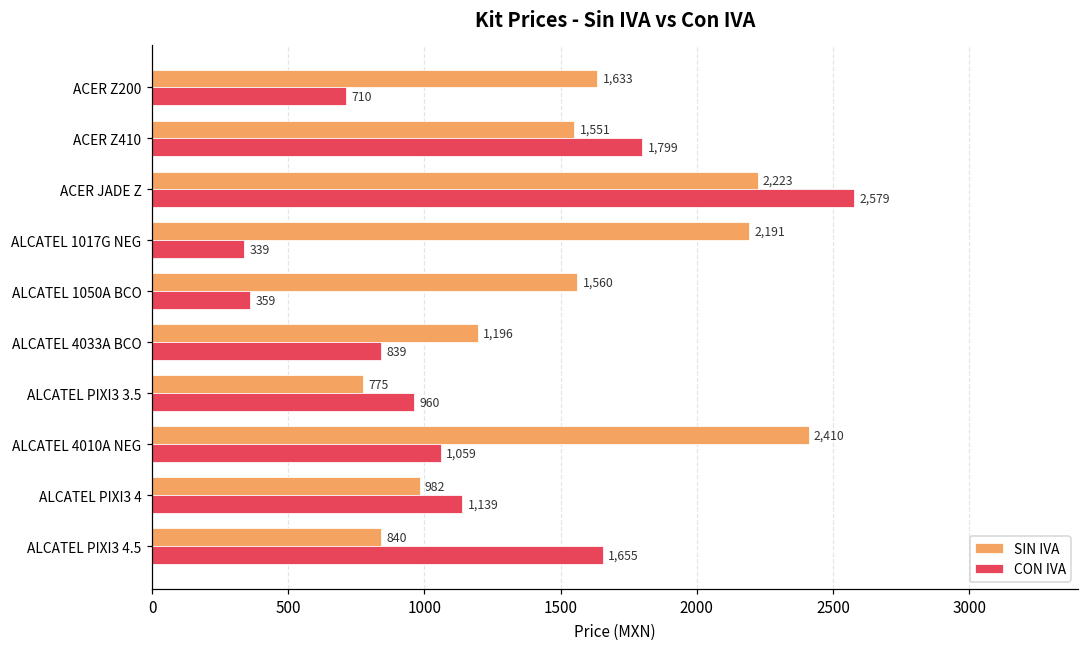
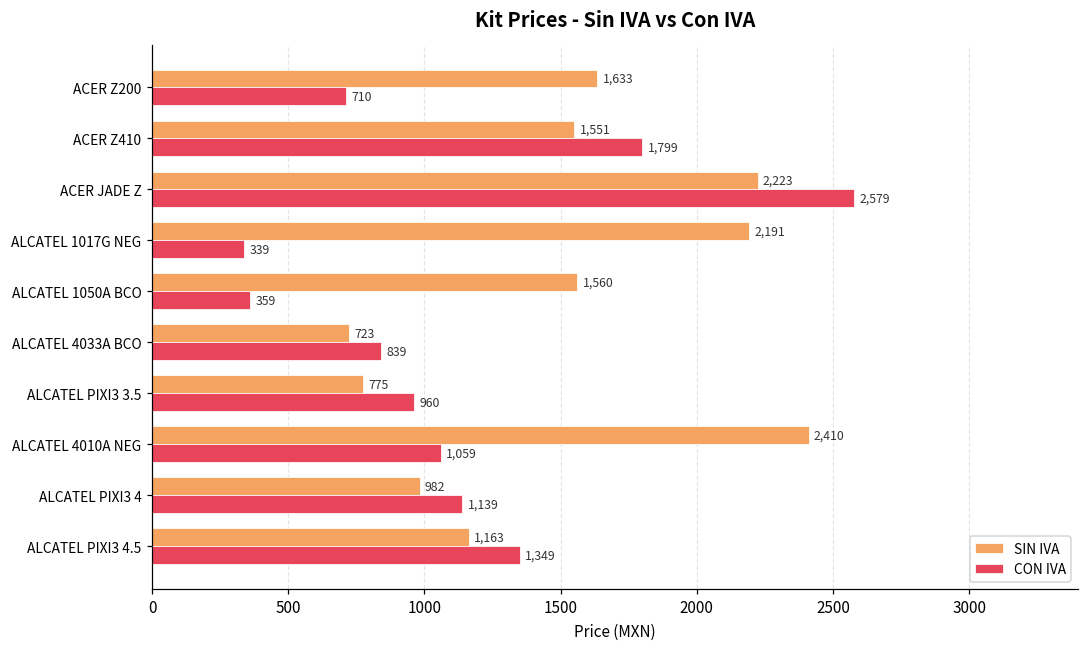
SIN IVA, ALCATEL 4033A BCO: 1,196 -> 723
SIN IVA, ALCATEL PIXI3 4.5: 840 -> 1,163
CON IVA, ALCATEL PIXI3 4.5: 1,655 -> 1,349
